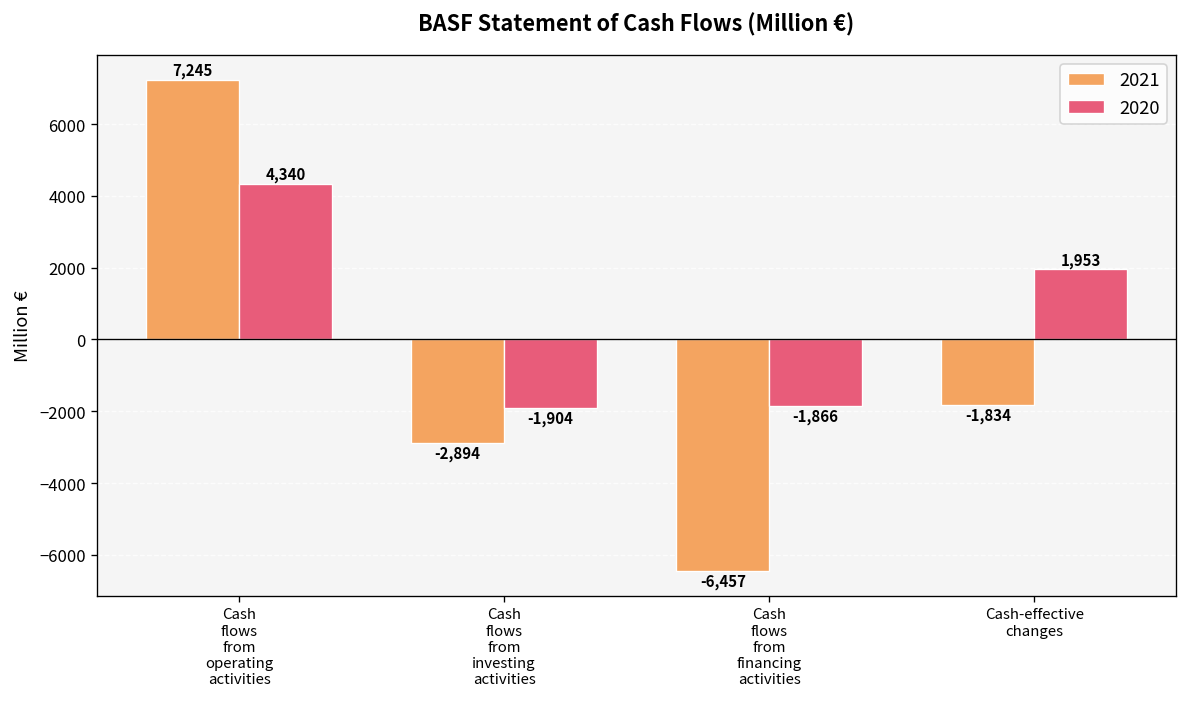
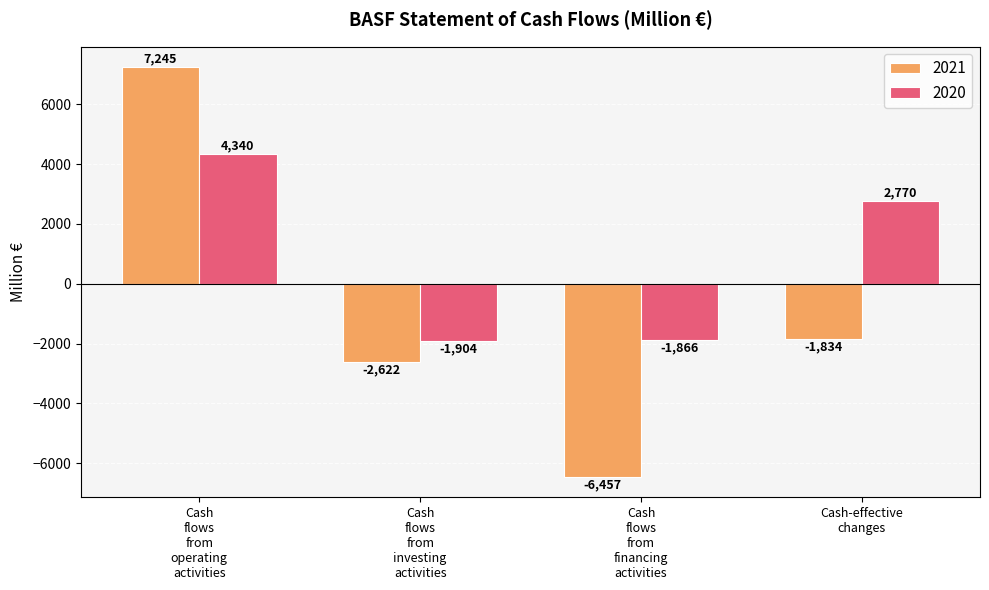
2021, Cash flows from investing activities: -2,894 -> -2,622
2020, Cash-effective changes: 1,953 -> 2,770
